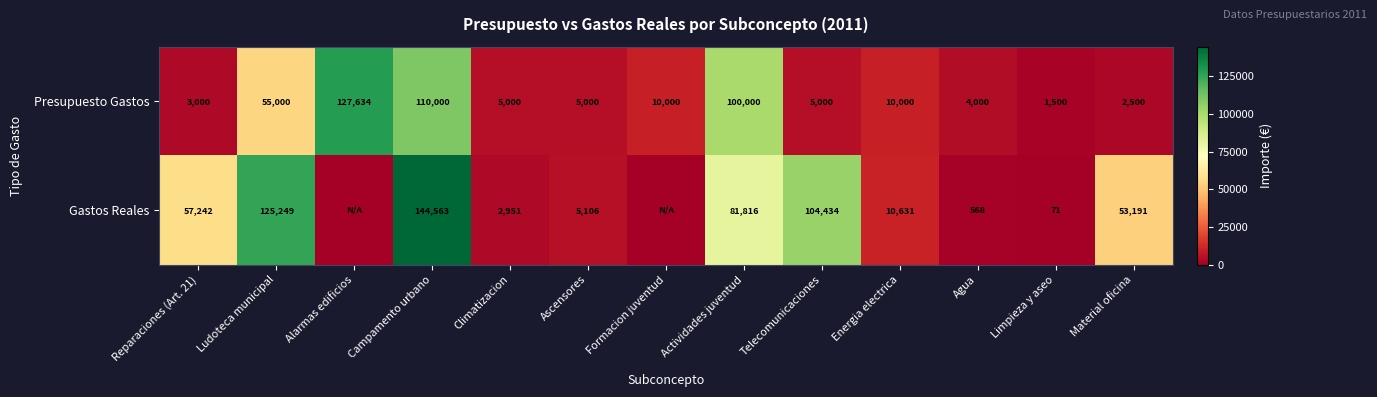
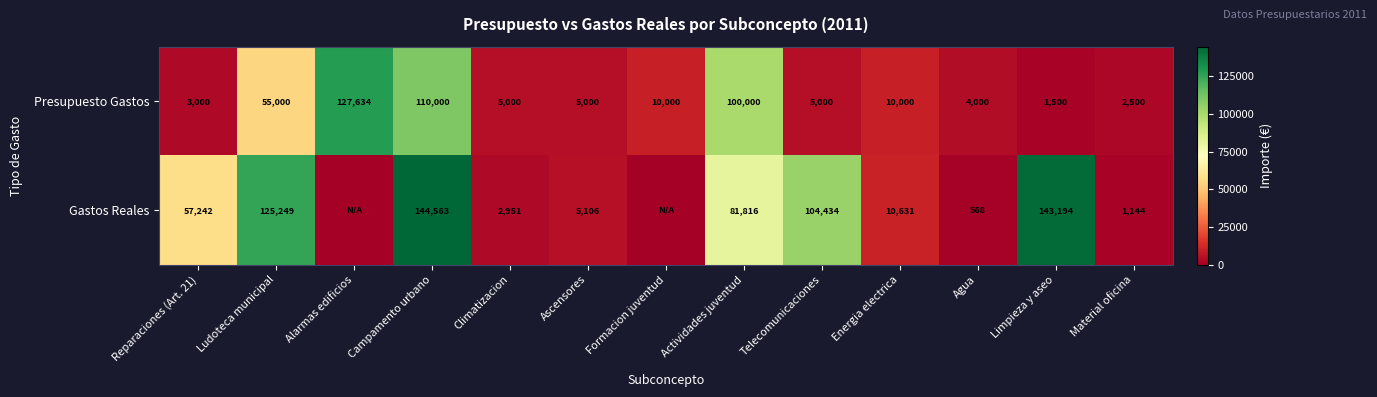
Gastos Reales, Limpieza y aseo: 71 -> 143,194
Gastos Reales, Material oficina: 53,191 -> 1,144
